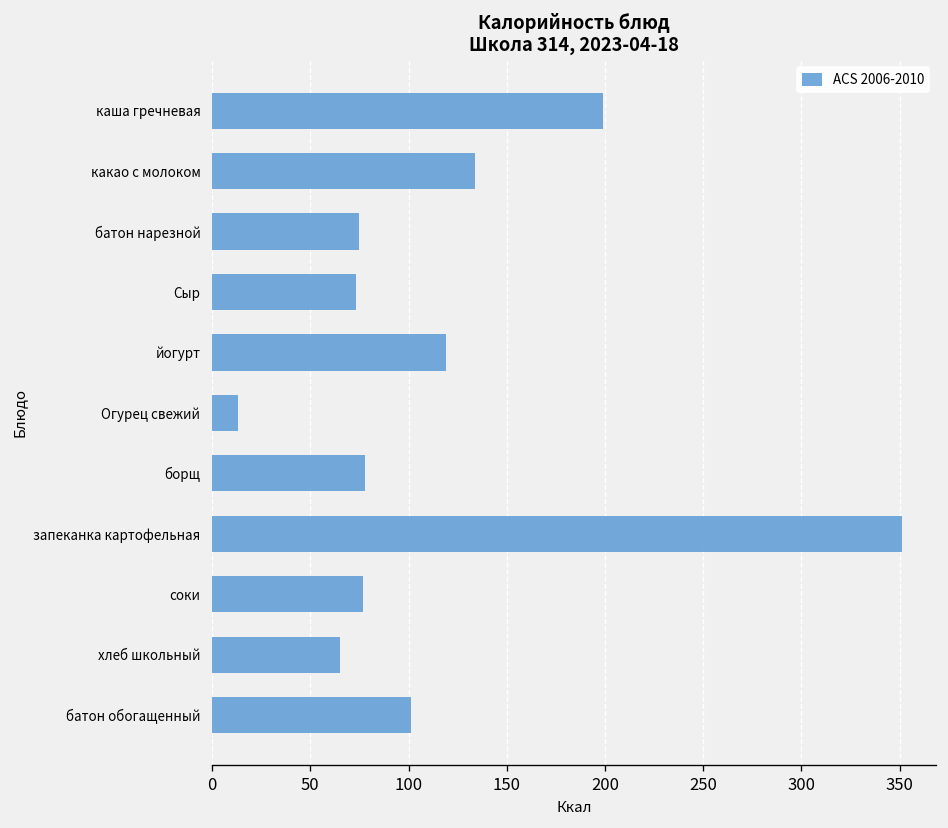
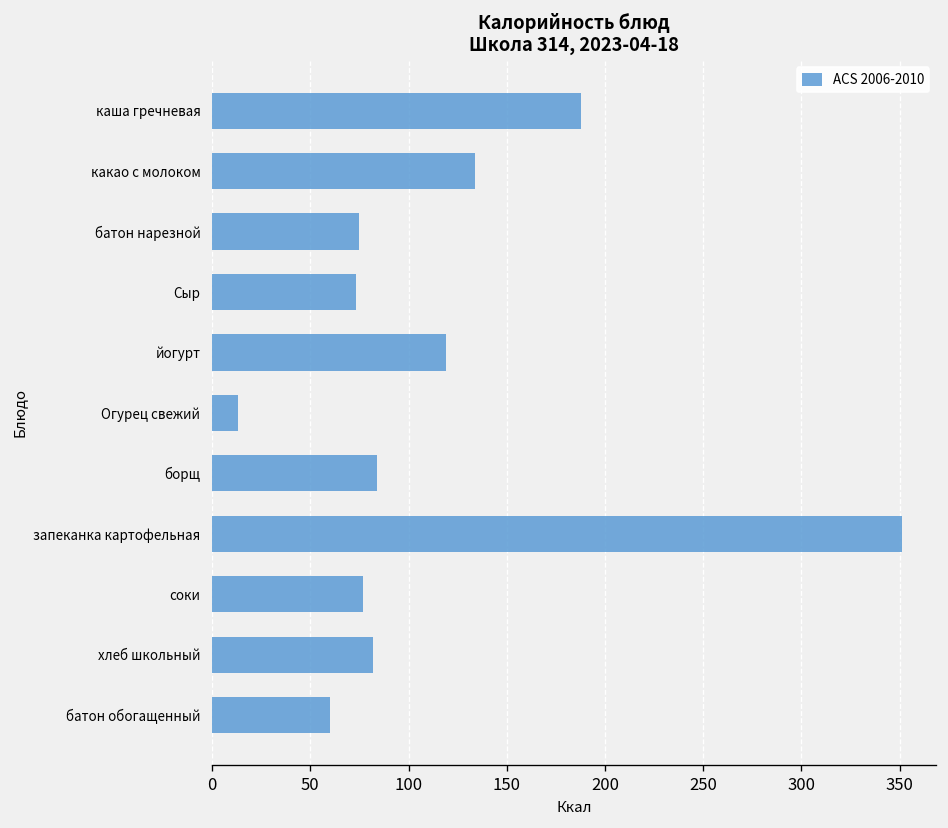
каша гречневая: 199 -> 188
борщ: 78 -> 84
хлеб школьный: 65 -> 82
батон обогащенный: 101 -> 60
